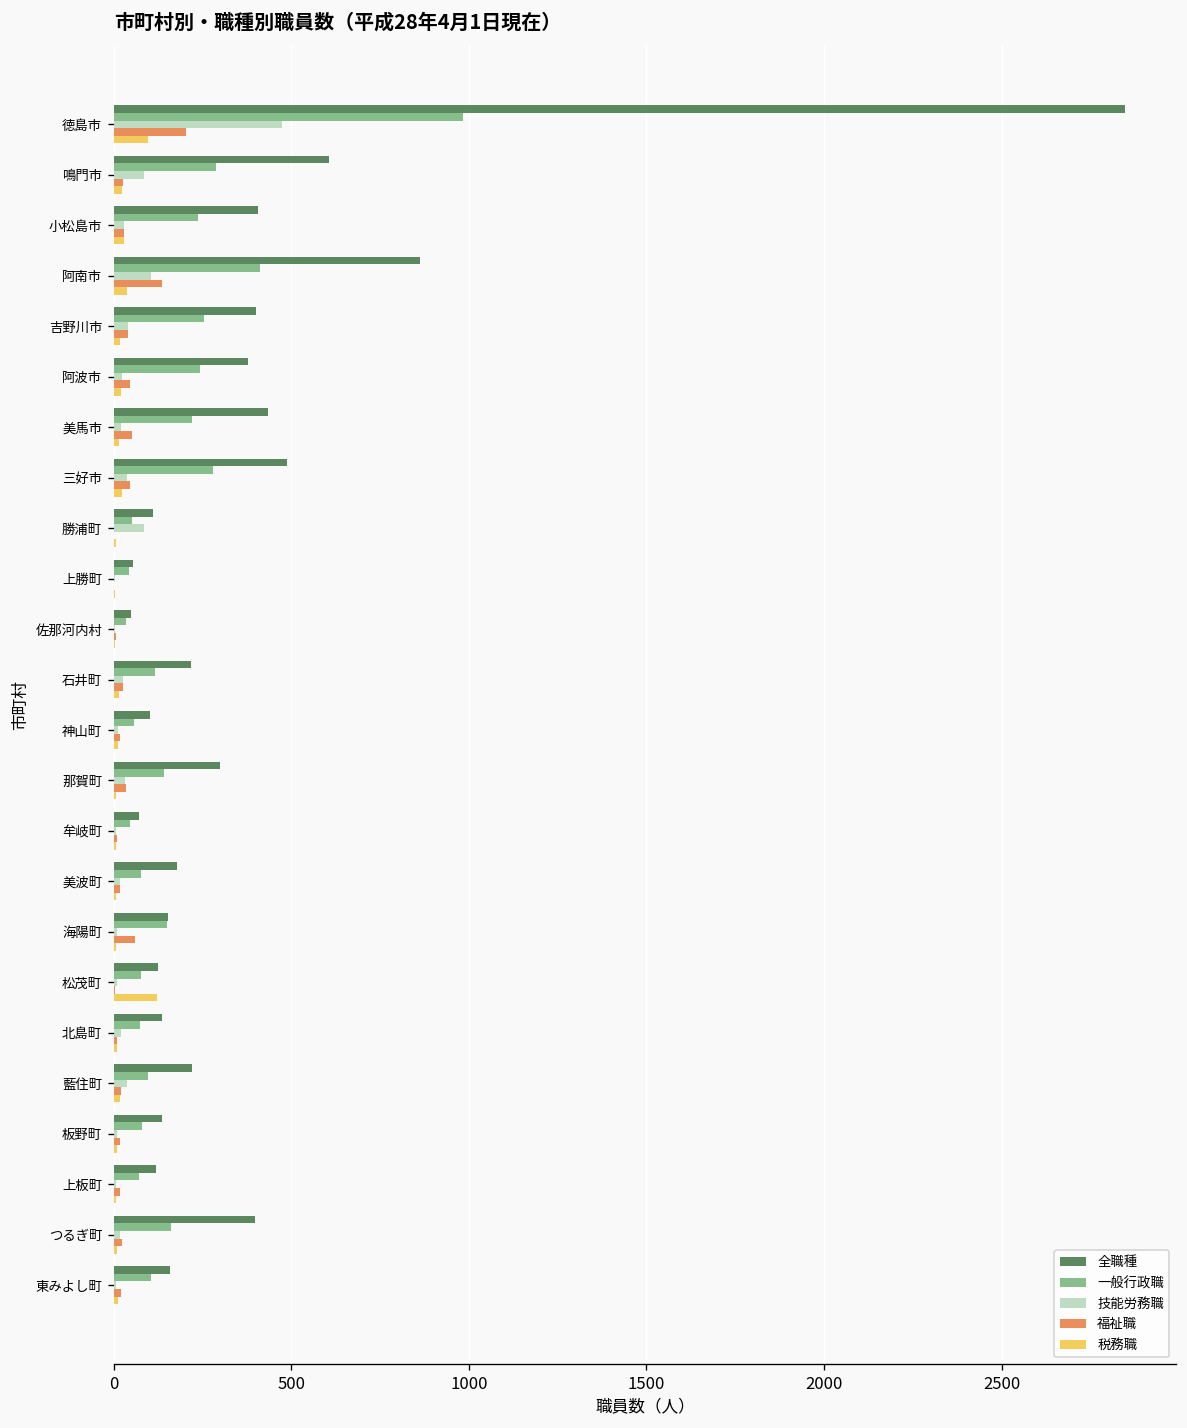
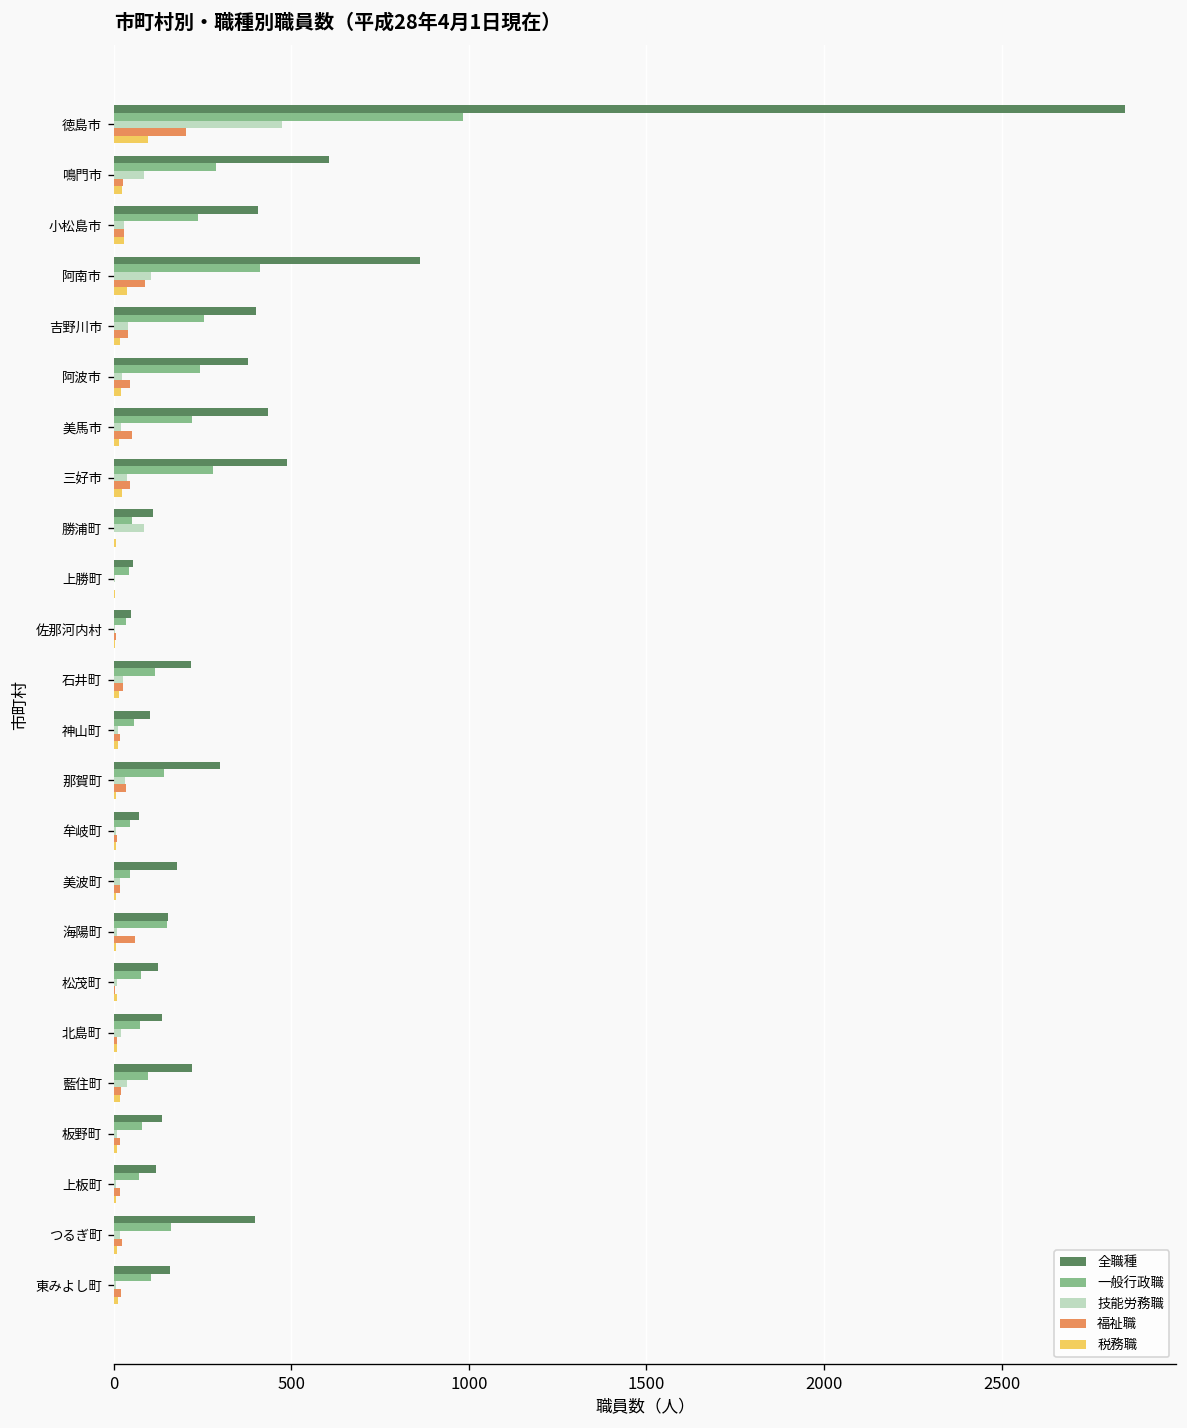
福祉職, 阿南市: 140 -> 90
一般行政職, 美波町: 80 -> 50
税務職, 松茂町: 120 -> 10
